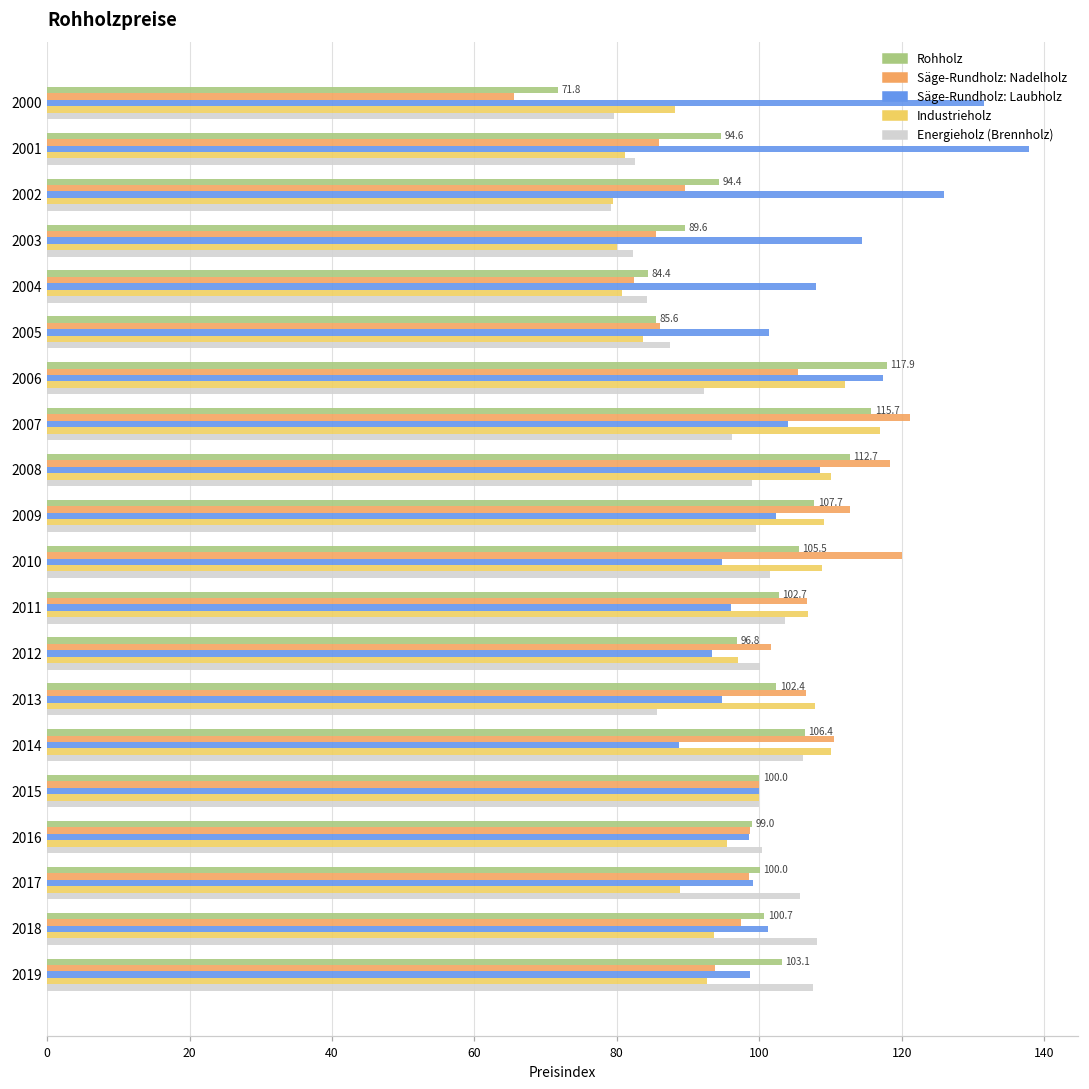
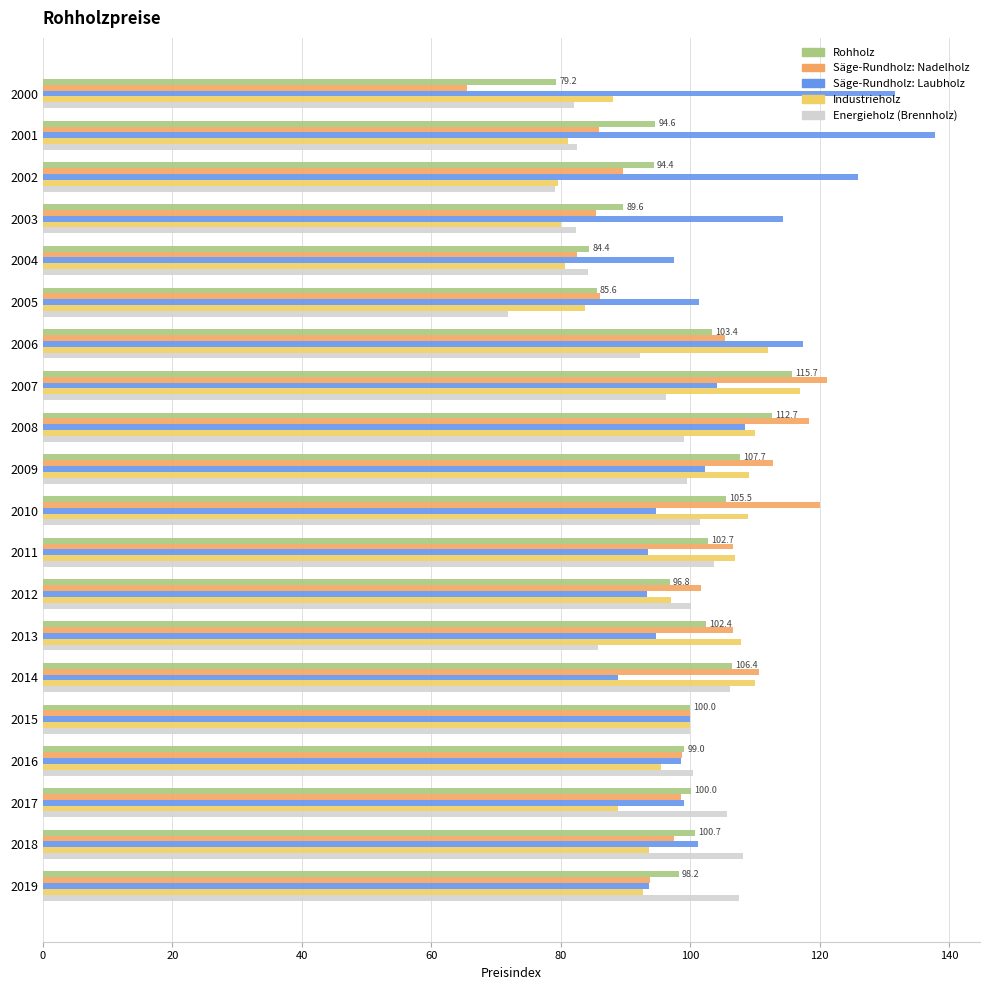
Rohholz, 2000: 71.8 -> 79.2
Energieholz (Brennholz), 2000: 80 -> 82
Säge-Rundholz: Laubholz, 2004: 108 -> 98
Energieholz (Brennholz), 2005: 87 -> 72
Rohholz, 2006: 117.9 -> 103.4
Säge-Rundholz: Laubholz, 2011: 96 -> 93
Rohholz, 2019: 103.1 -> 98.2
Säge-Rundholz: Laubholz, 2019: 99 -> 94
